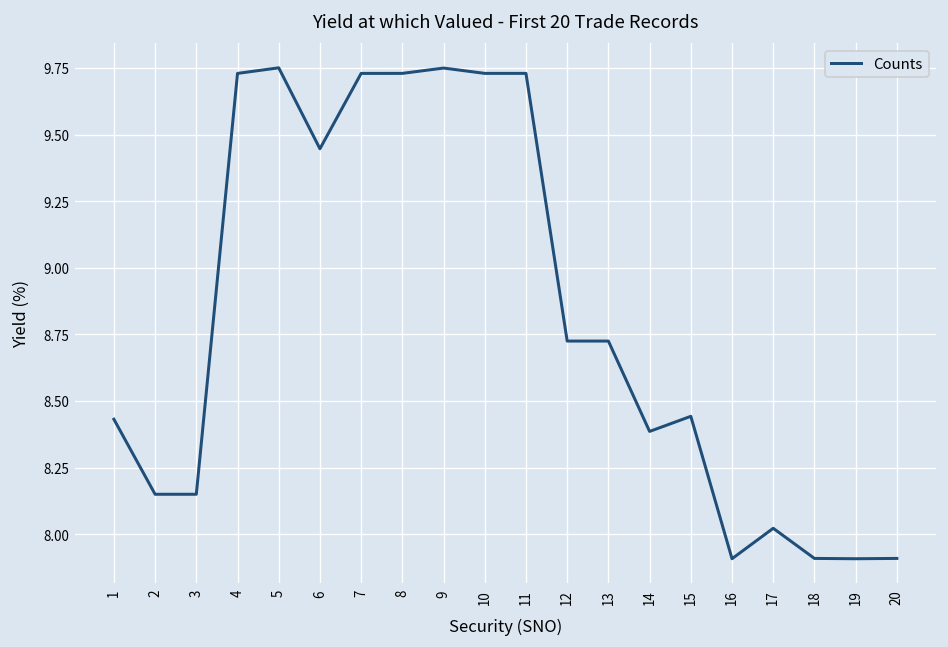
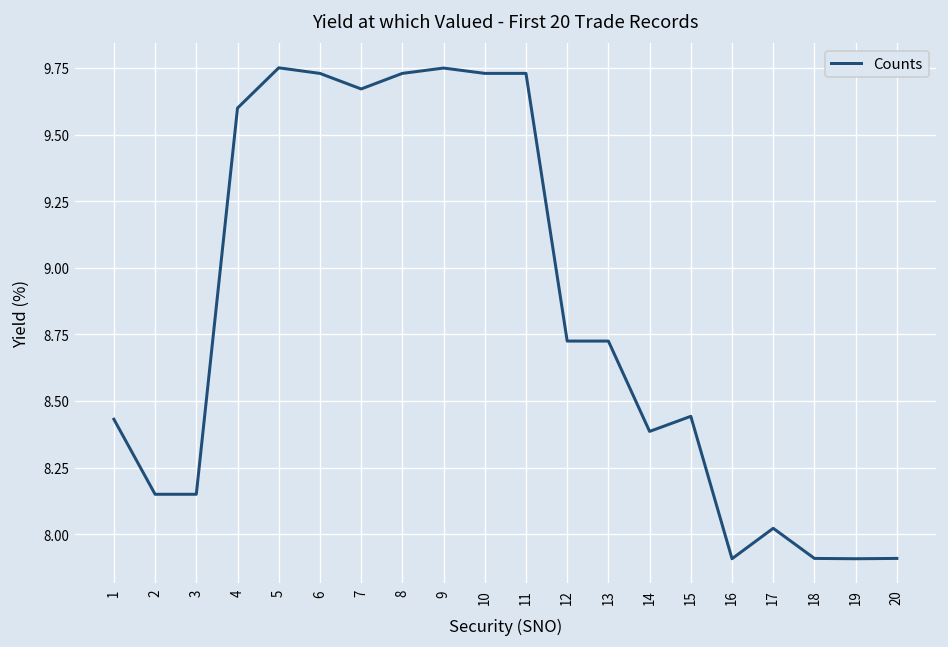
4: 9.73 -> 9.60
6: 9.45 -> 9.73
7: 9.73 -> 9.67
